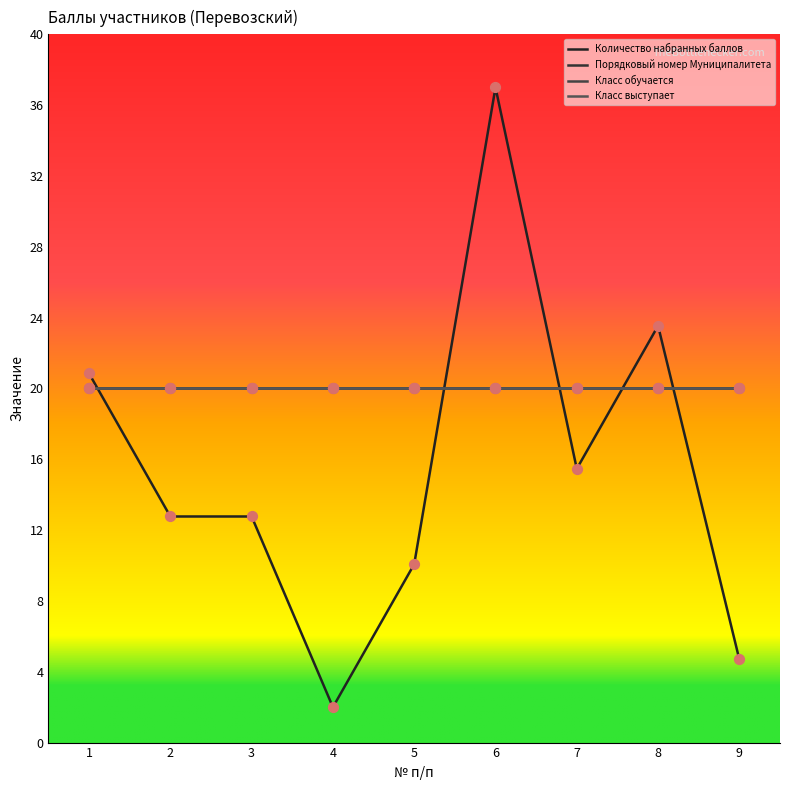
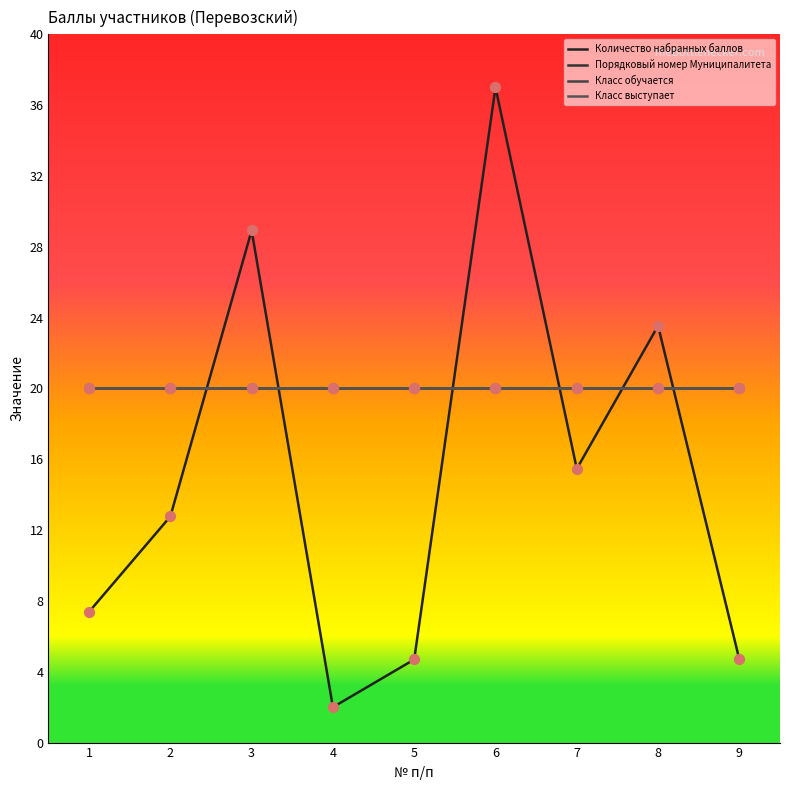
Количество набранных баллов, 1: 20.8 -> 7.4
Количество набранных баллов, 3: 12.8 -> 28.9
Количество набранных баллов, 5: 10.1 -> 4.7
